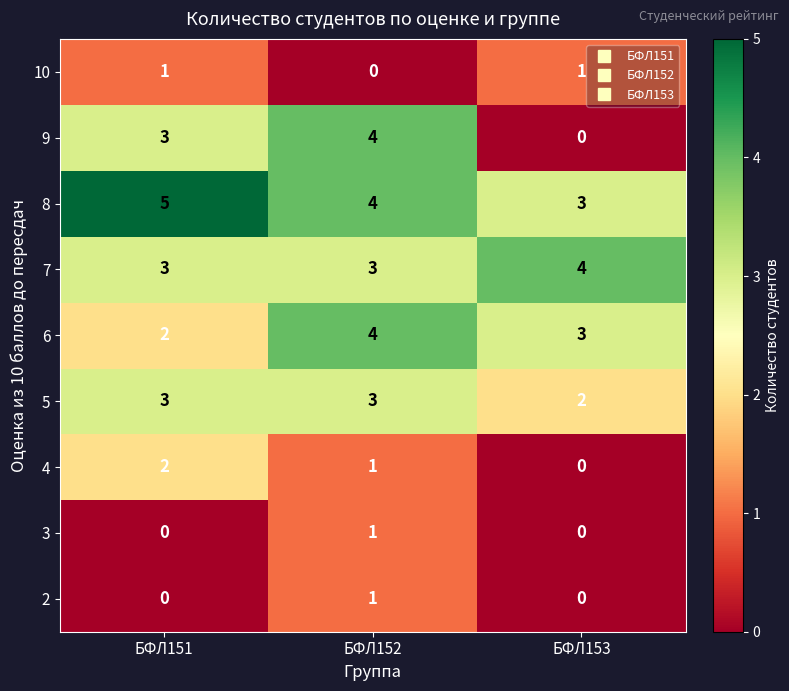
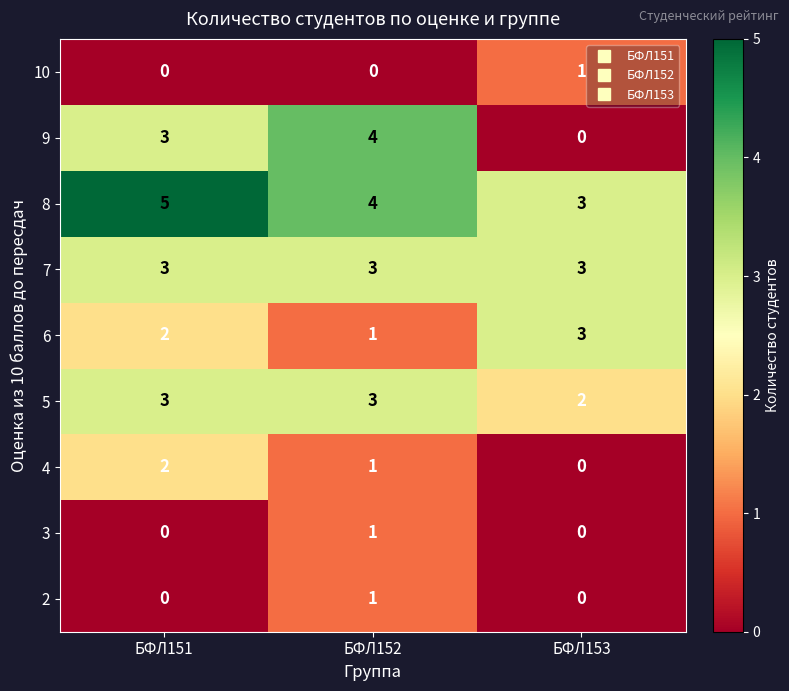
10, БФЛ151: 1 -> 0
7, БФЛ153: 4 -> 3
6, БФЛ152: 4 -> 1
